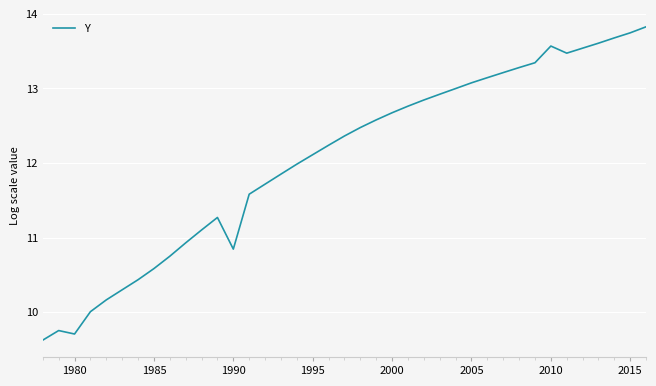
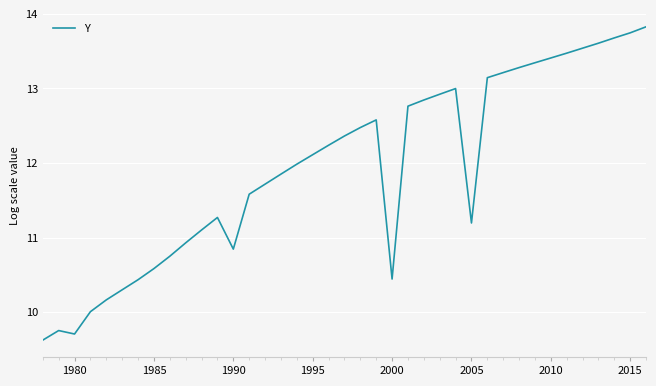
2000: 12.7 -> 10.4
2005: 13.1 -> 11.2
2010: 13.6 -> 13.4
